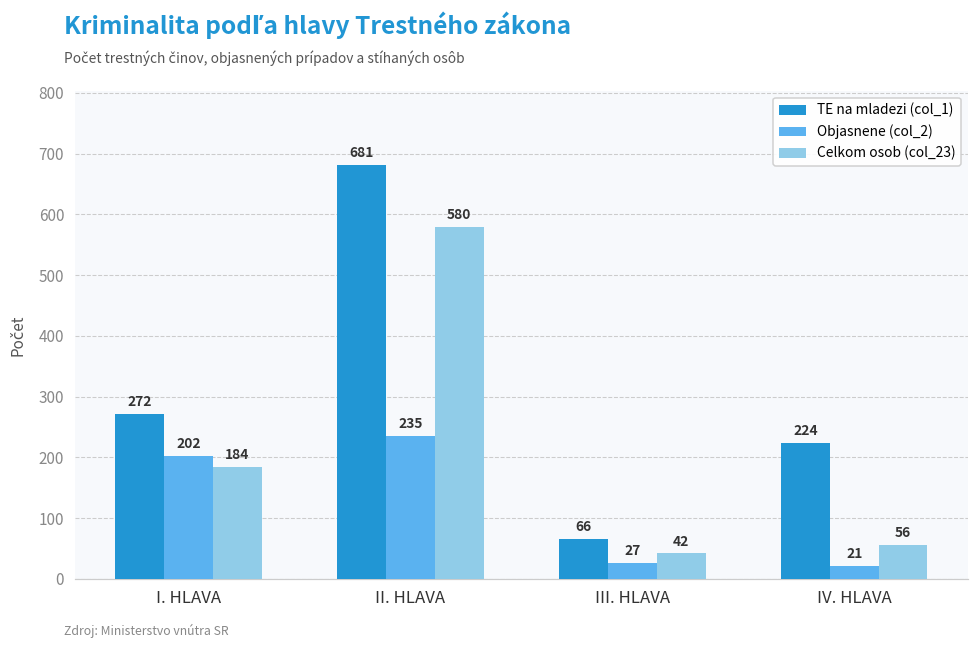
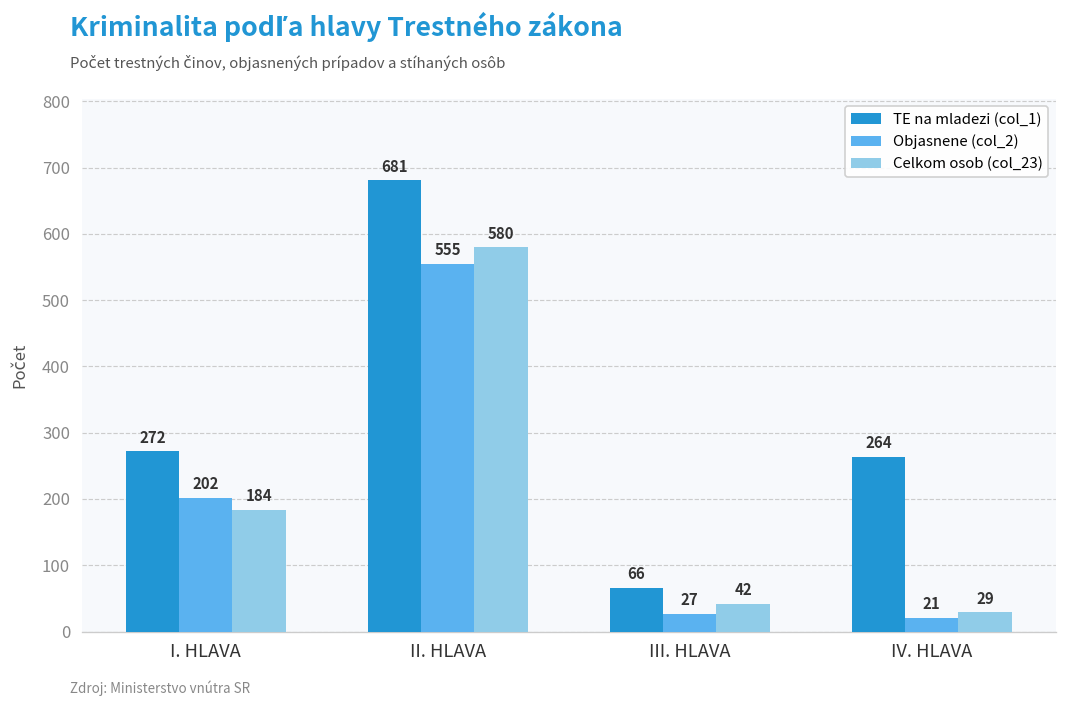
Objasnene (col_2), II. HLAVA: 235 -> 555
TE na mladezi (col_1), IV. HLAVA: 224 -> 264
Celkom osob (col_23), IV. HLAVA: 56 -> 29
